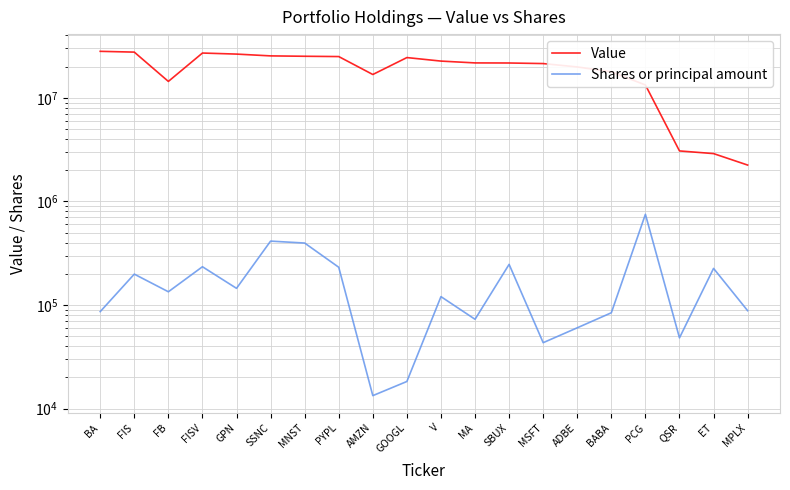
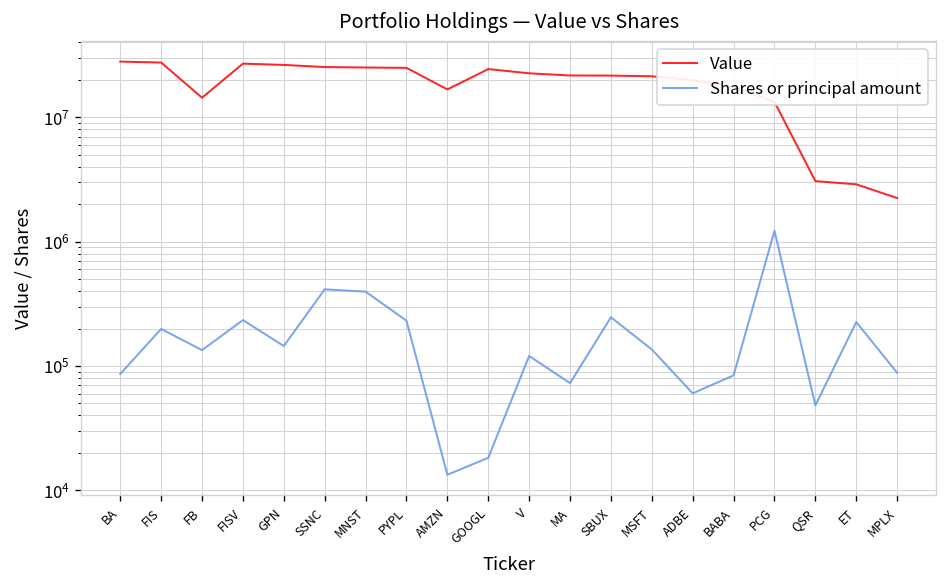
Shares or principal amount, MSFT: 43000 -> 140000
Shares or principal amount, PCG: 800000 -> 1200000
